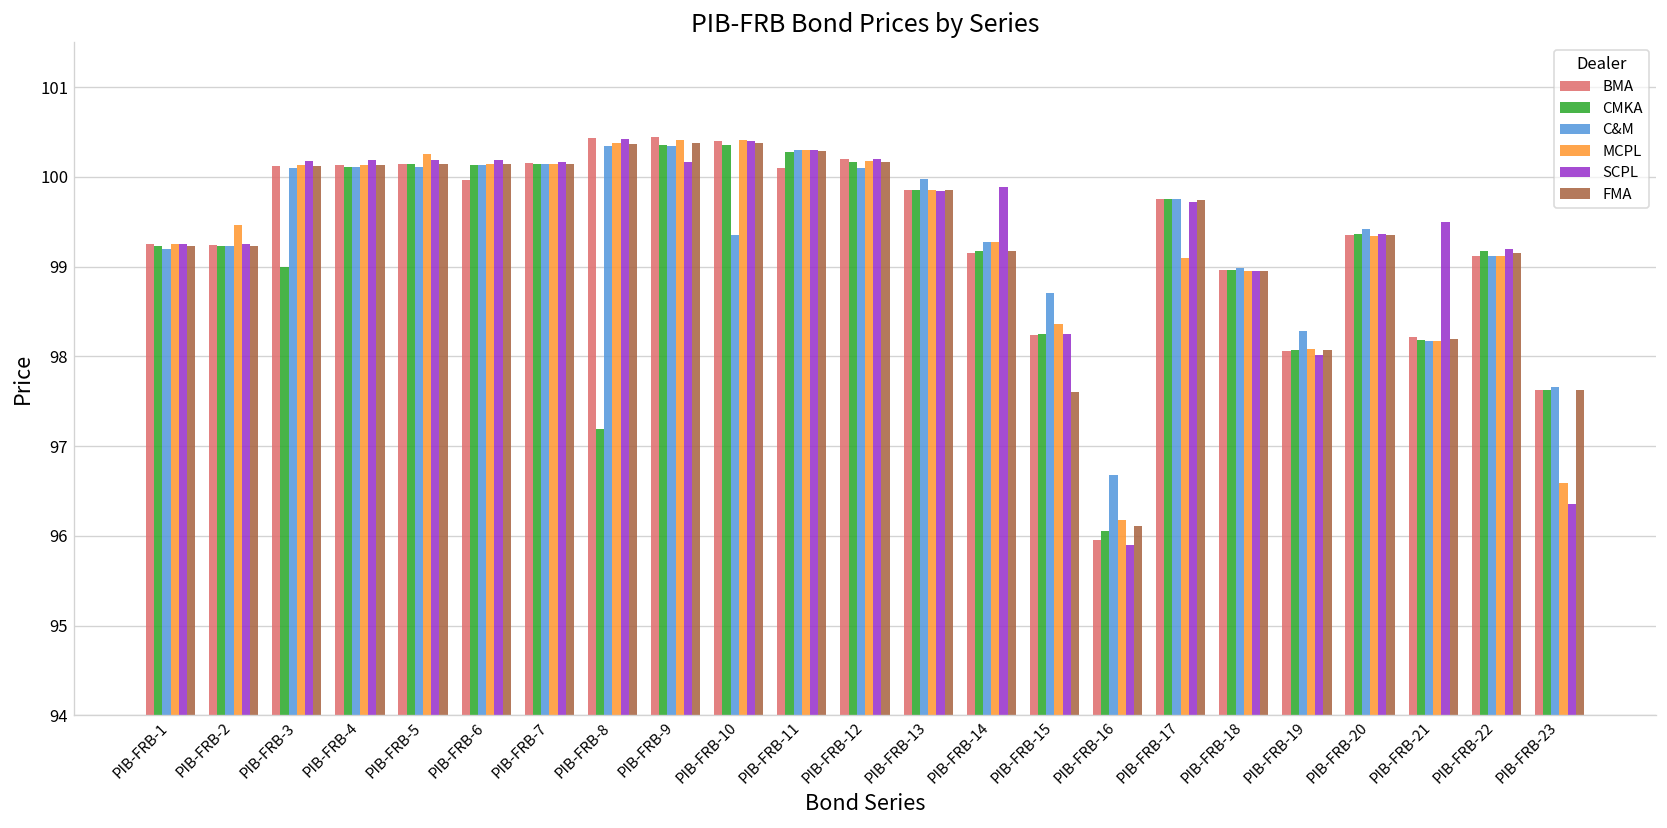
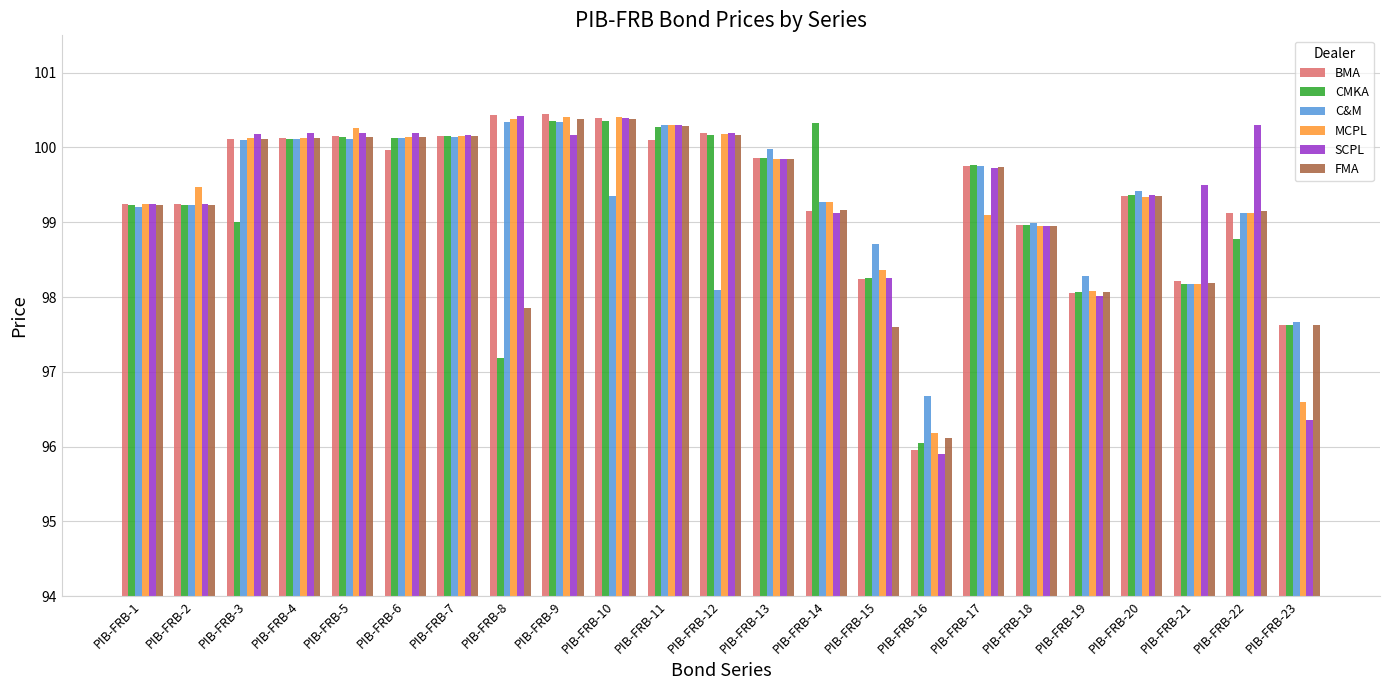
FMA, PIB-FRB-8: 100.4 -> 97.9
C&M, PIB-FRB-12: 100.1 -> 98.1
CMKA, PIB-FRB-14: 99.2 -> 100.3
SCPL, PIB-FRB-14: 99.9 -> 99.1
CMKA, PIB-FRB-22: 99.2 -> 98.8
SCPL, PIB-FRB-22: 99.2 -> 100.3
